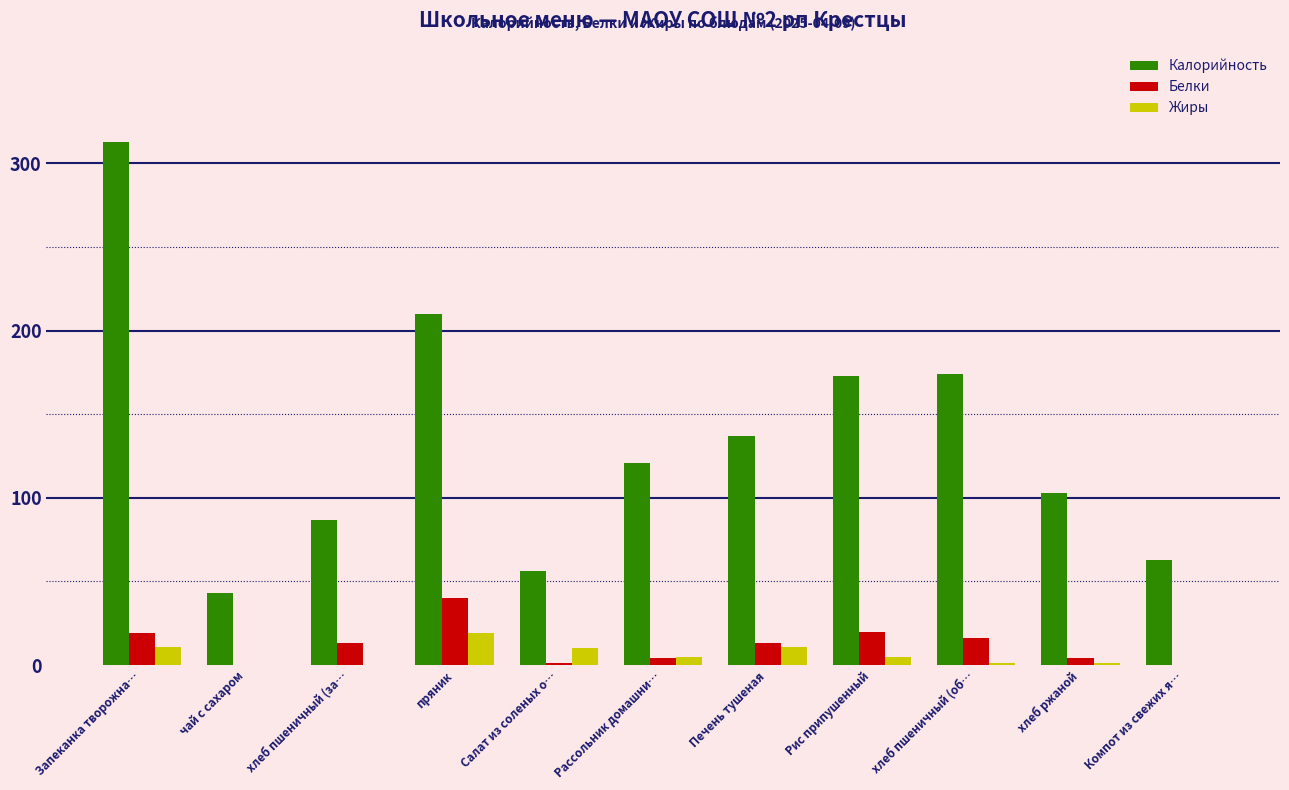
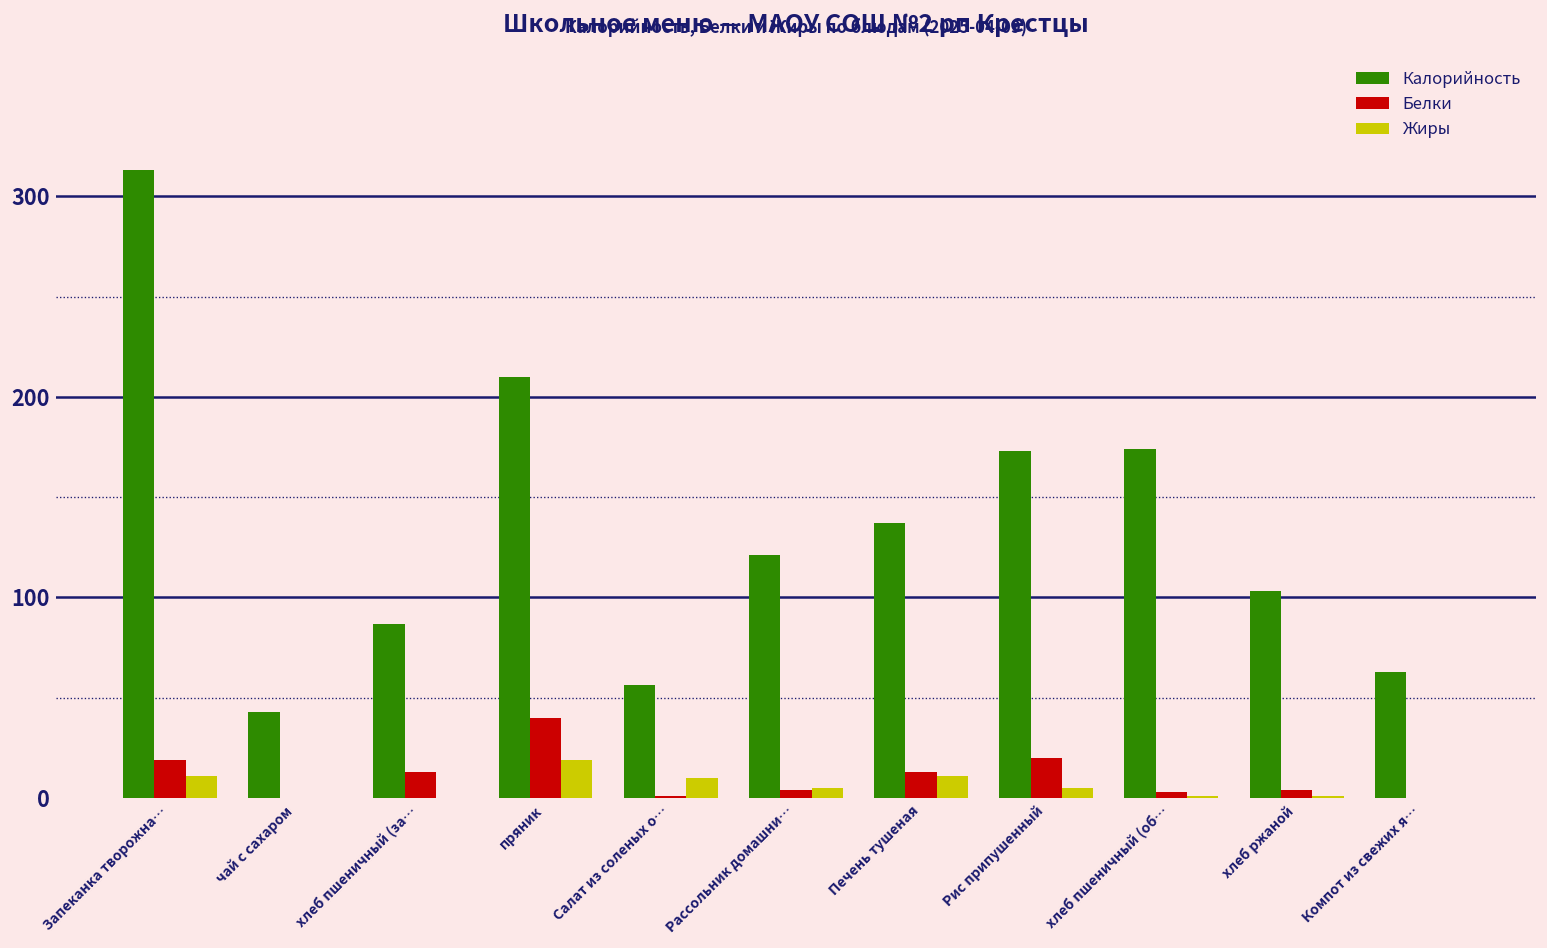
Белки, хлеб пшеничный (об…: 16 -> 3
